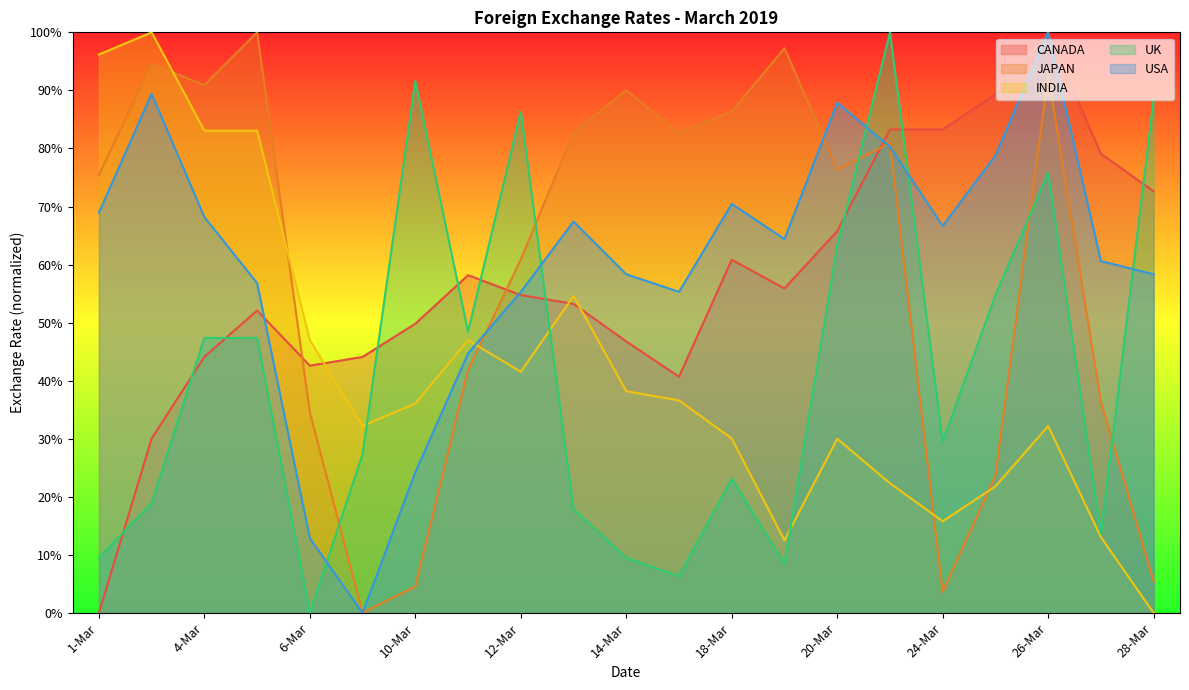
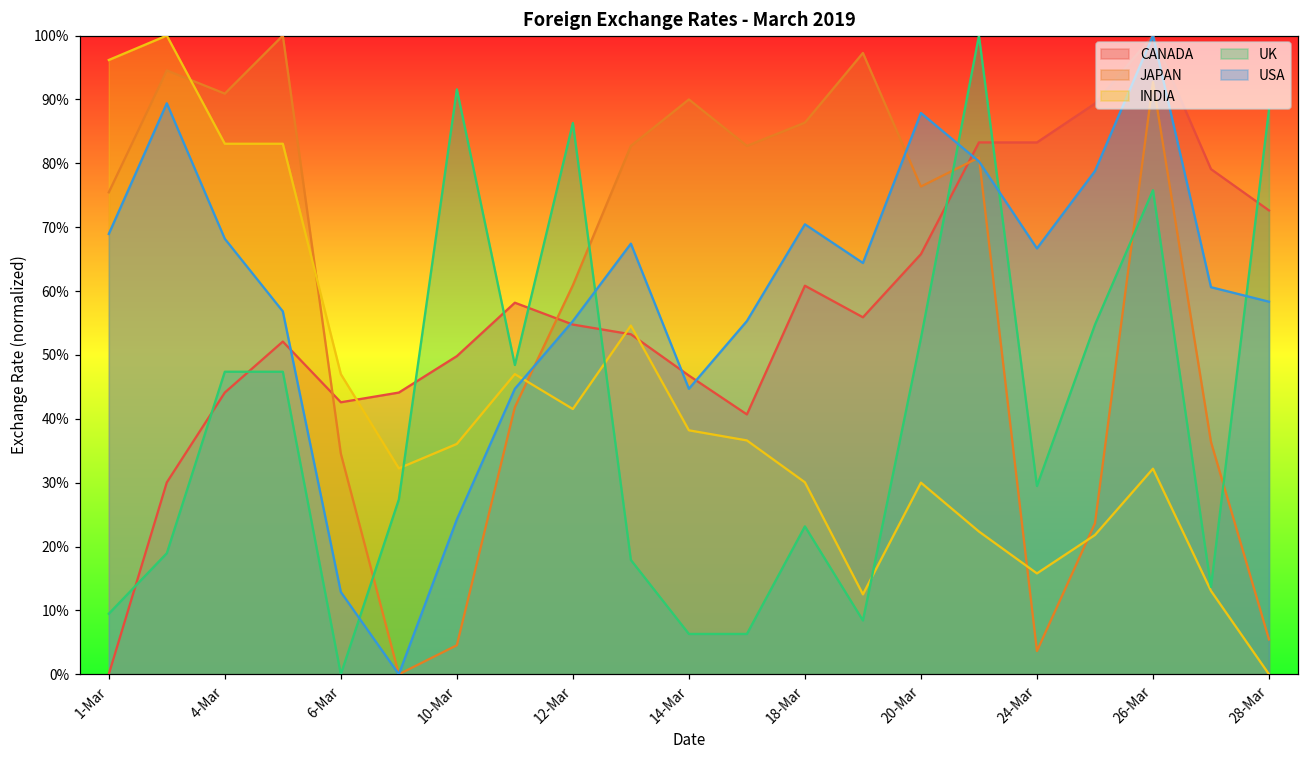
UK, 14-Mar: 9% -> 6%
USA, 14-Mar: 58% -> 45%
UK, 20-Mar: 63% -> 53%
